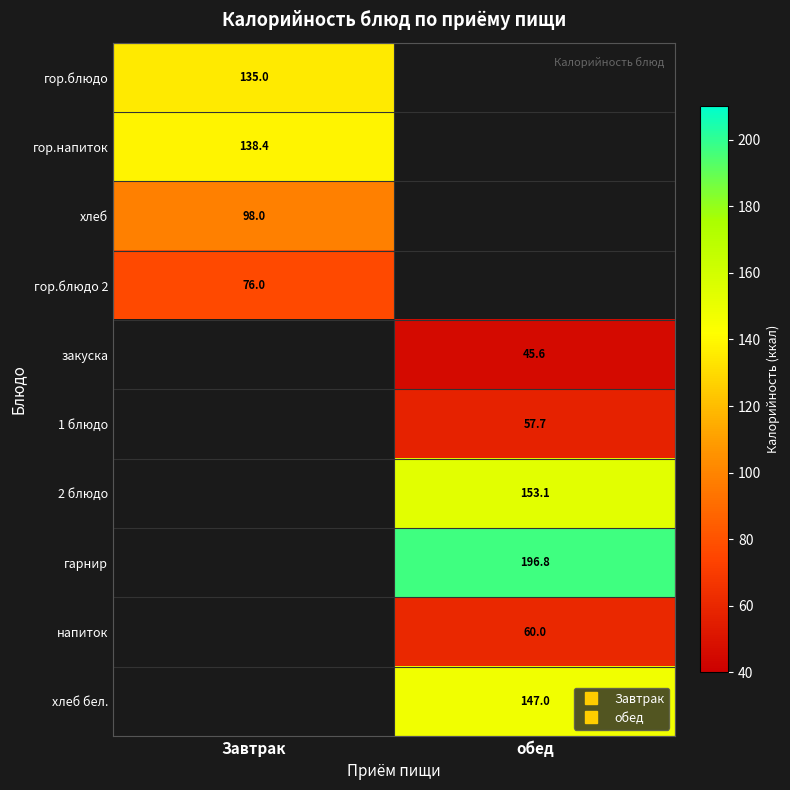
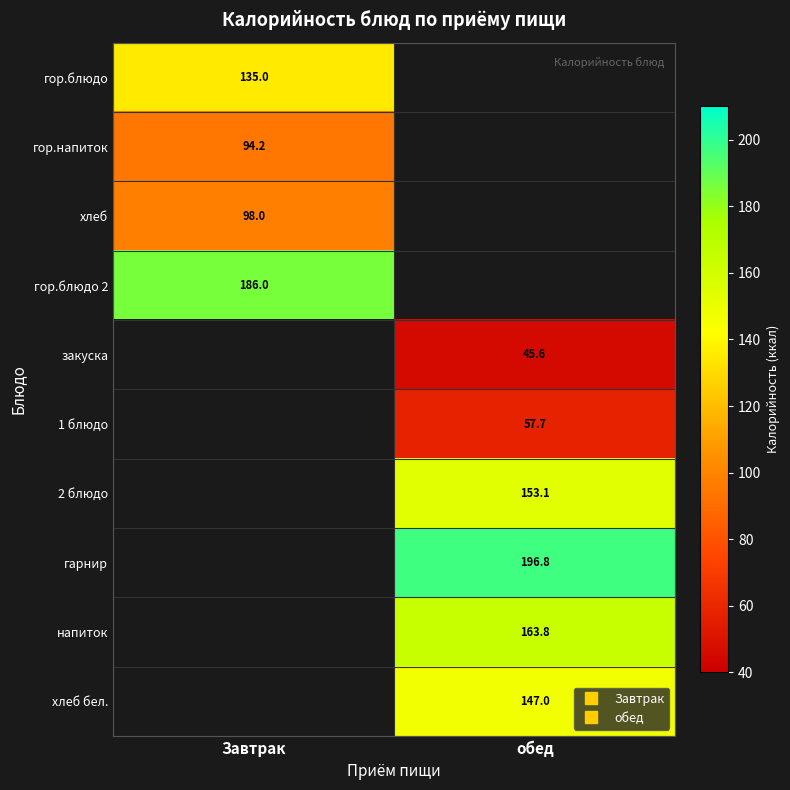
гор.напиток, Завтрак: 138.4 -> 94.2
гор.блюдо 2, Завтрак: 76.0 -> 186.0
напиток, обед: 60.0 -> 163.8
